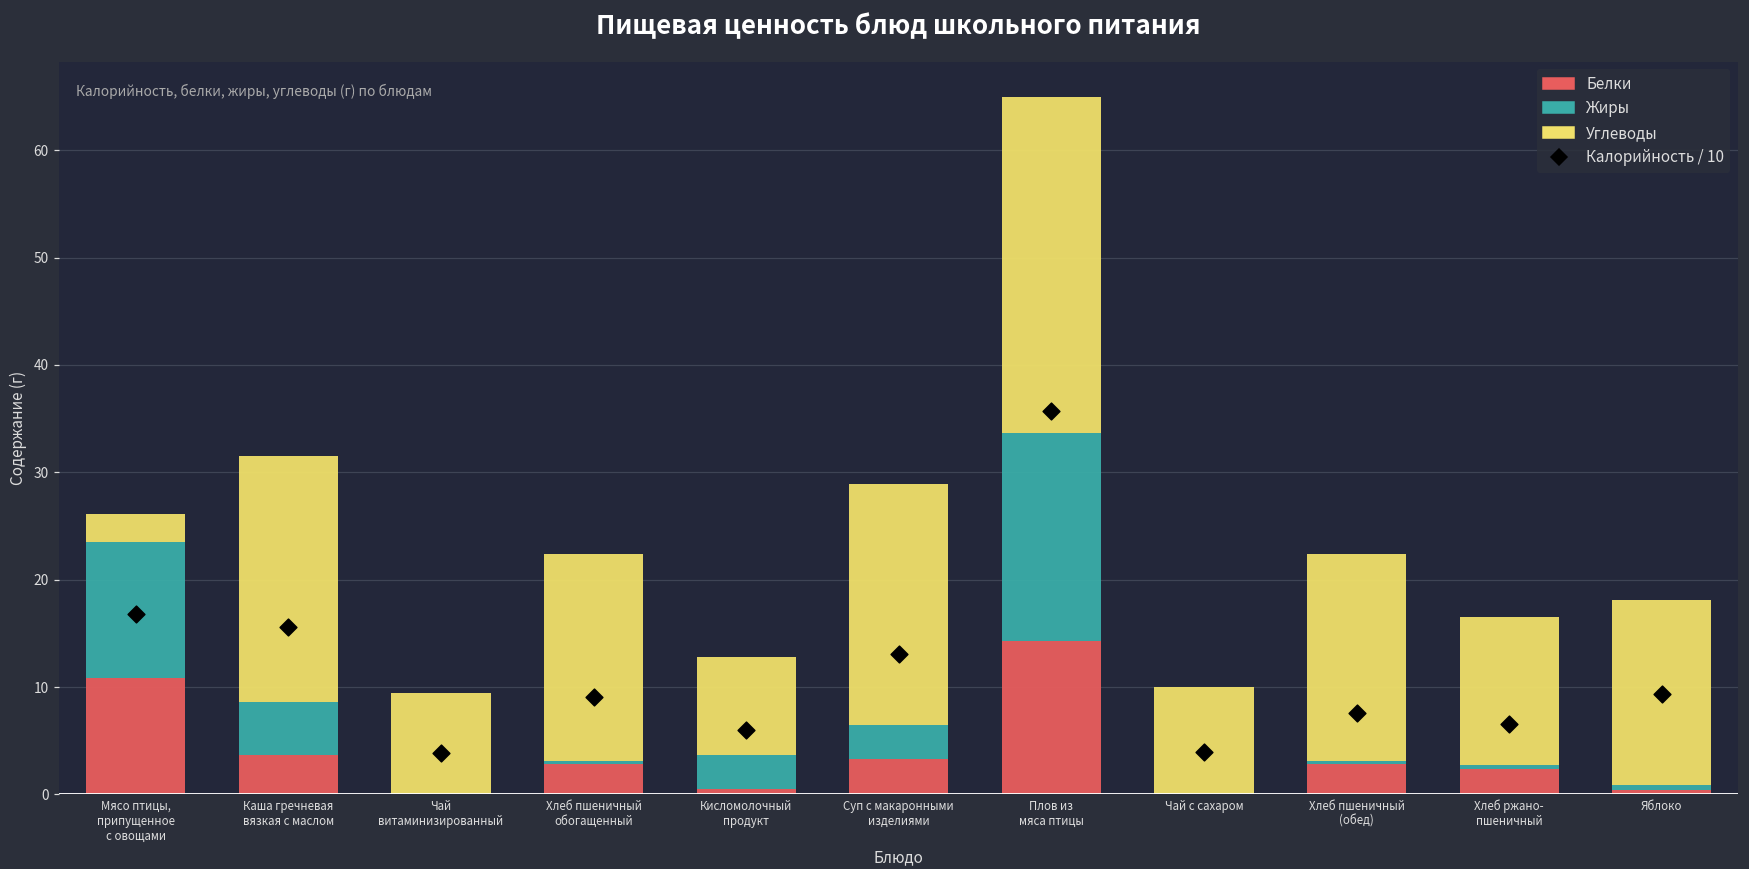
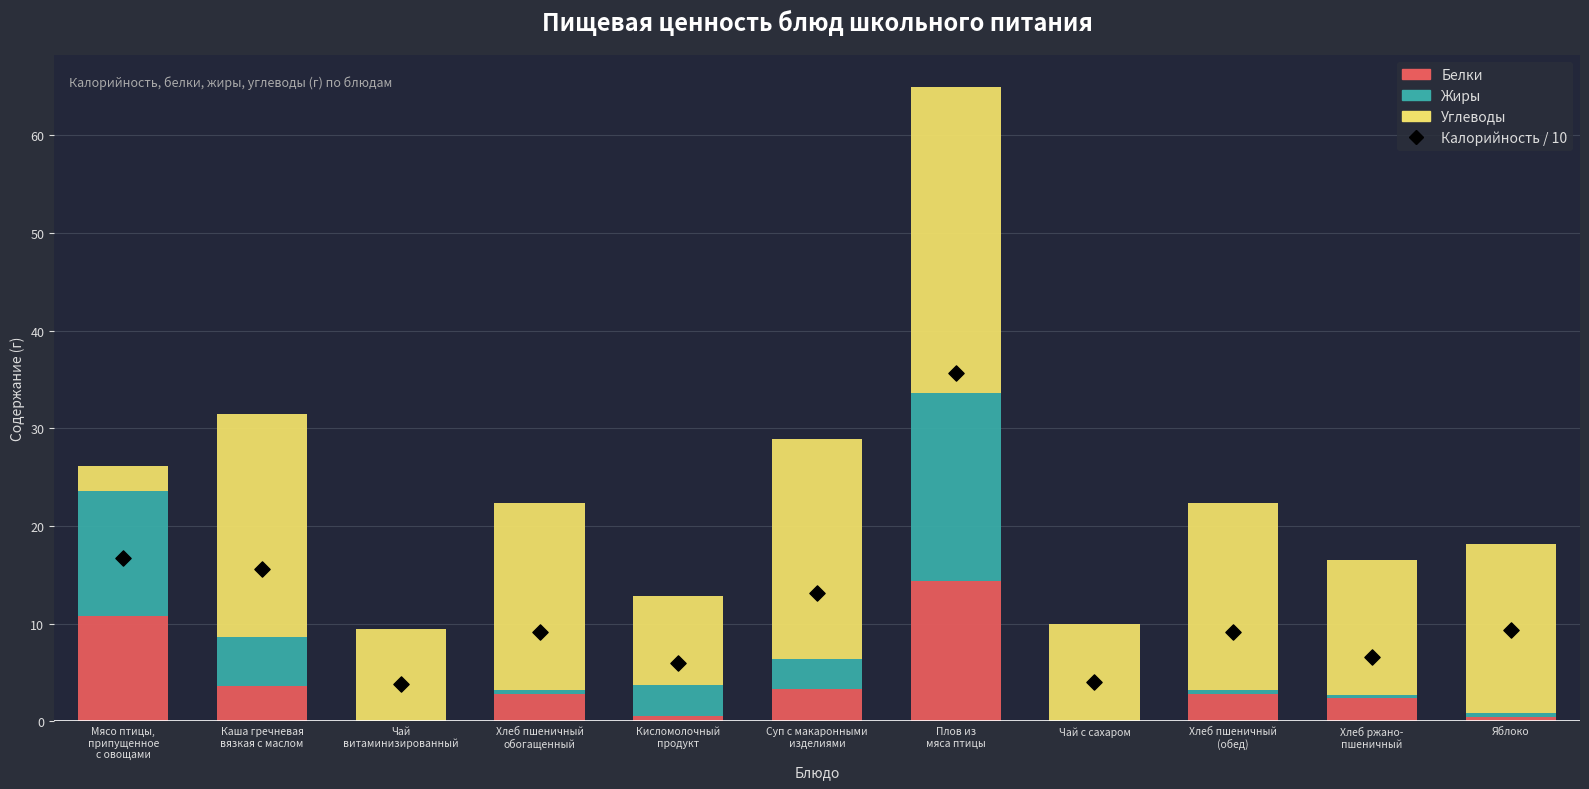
Калорийность / 10, Хлеб пшеничный (обед): 8 -> 9
